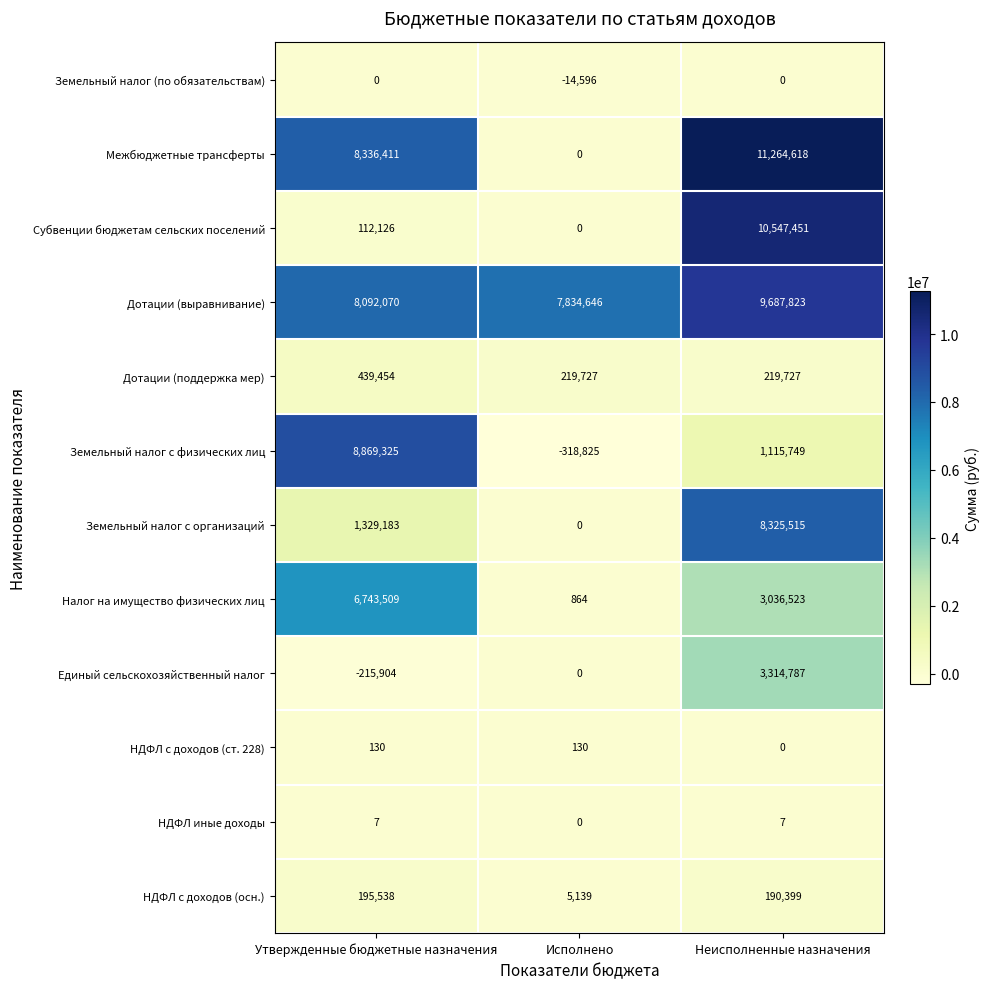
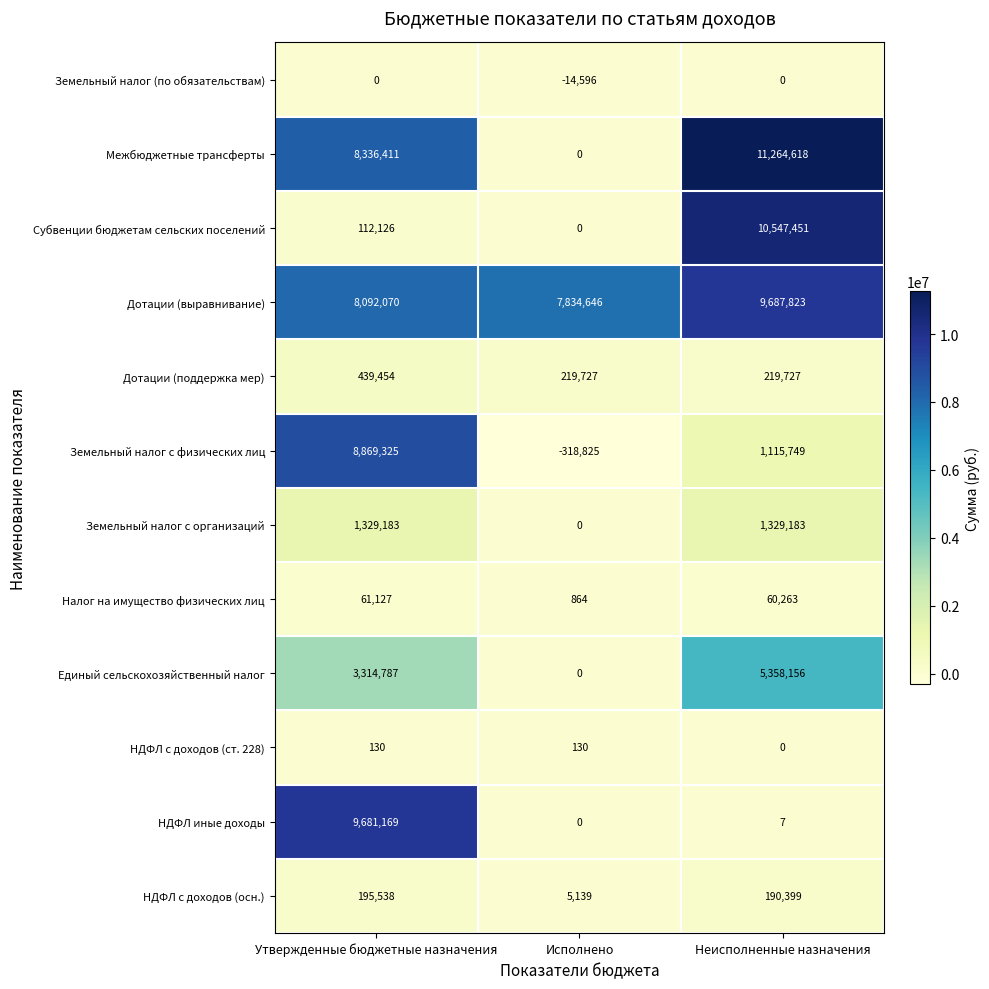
Земельный налог с организаций, Неисполненные назначения: 8,325,515 -> 1,329,183
Налог на имущество физических лиц, Утвержденные бюджетные назначения: 6,743,509 -> 61,127
Налог на имущество физических лиц, Неисполненные назначения: 3,036,523 -> 60,263
Единый сельскохозяйственный налог, Утвержденные бюджетные назначения: -215,904 -> 3,314,787
Единый сельскохозяйственный налог, Неисполненные назначения: 3,314,787 -> 5,358,156
НДФЛ иные доходы, Утвержденные бюджетные назначения: 7 -> 9,681,169
